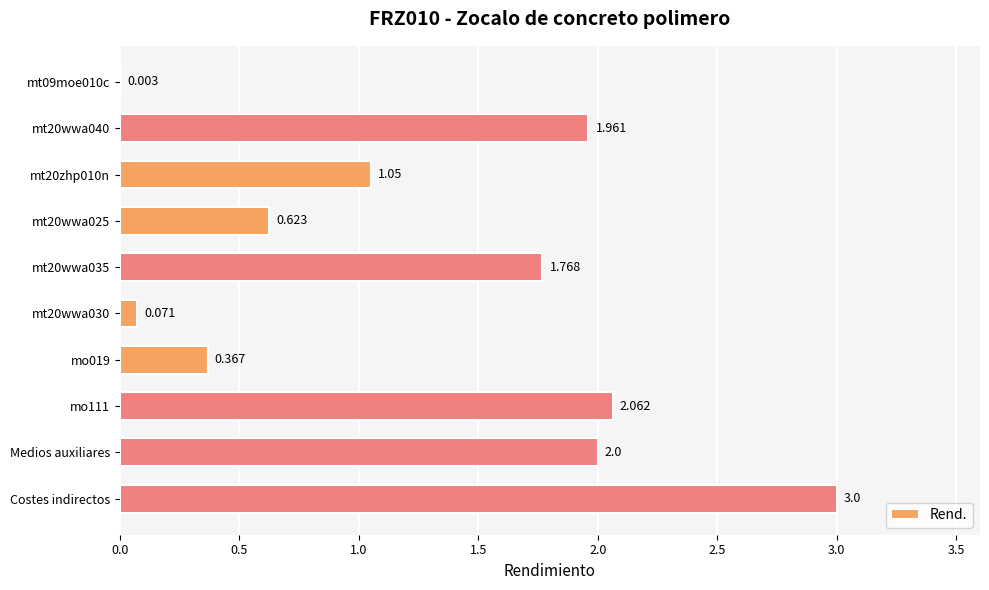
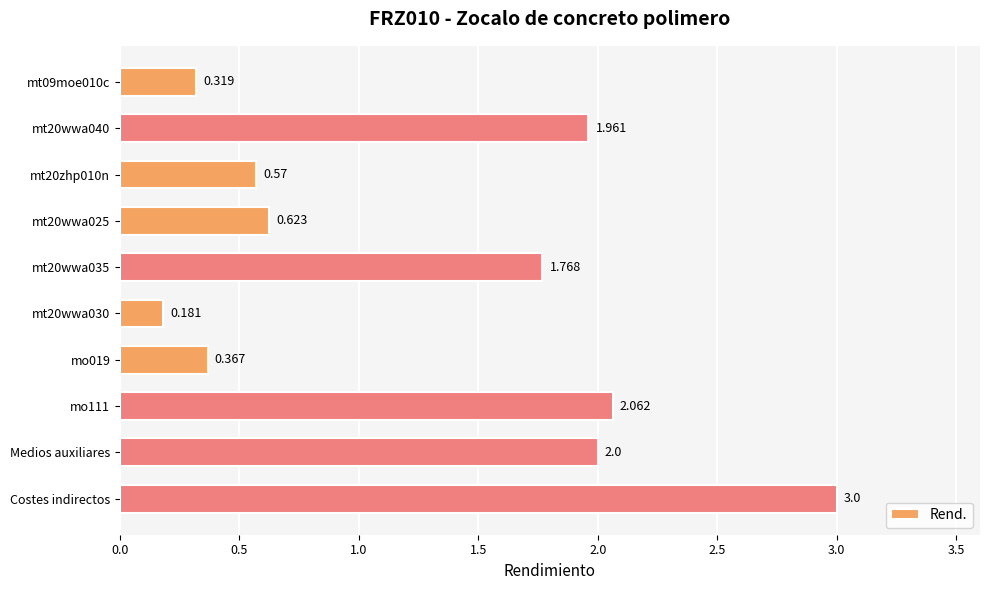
mt09moe010c: 0.003 -> 0.319
mt20zhp010n: 1.05 -> 0.57
mt20wwa030: 0.071 -> 0.181
